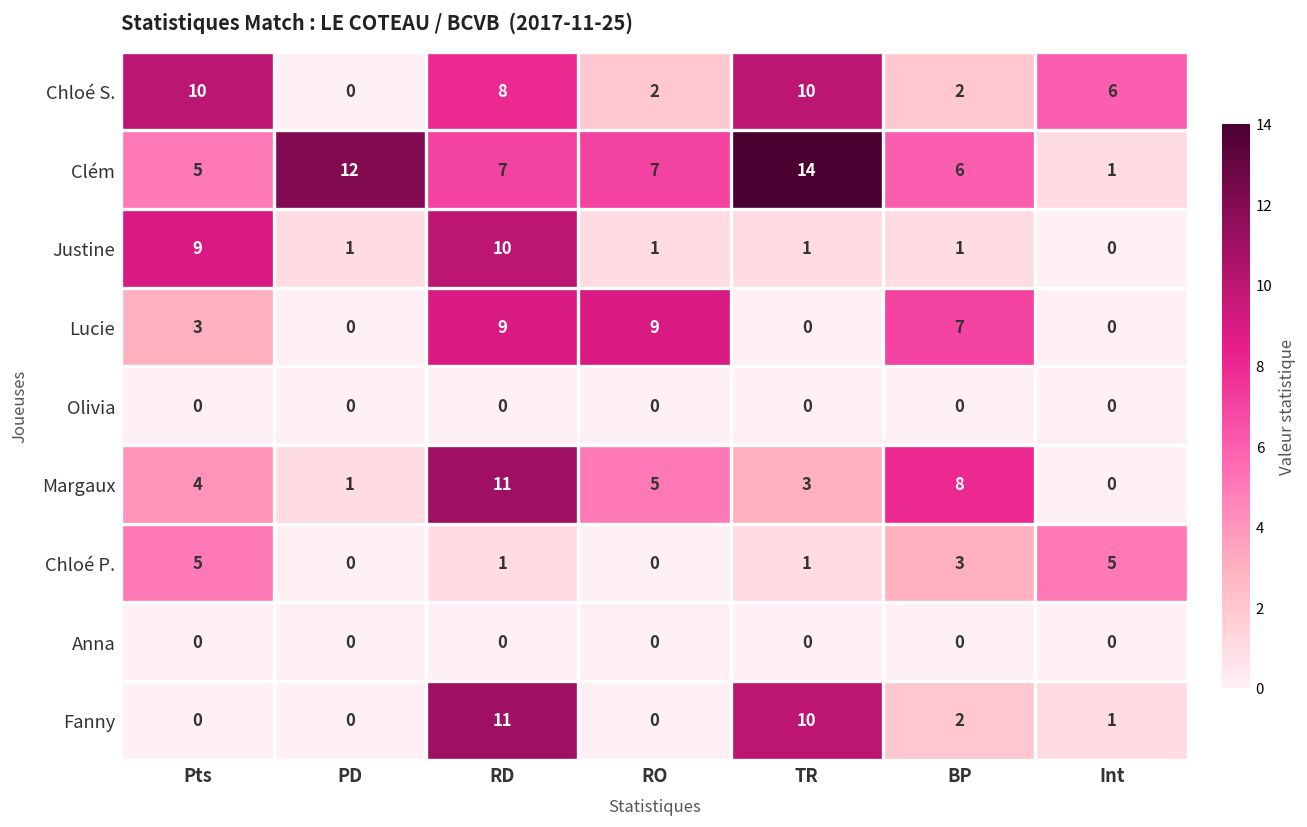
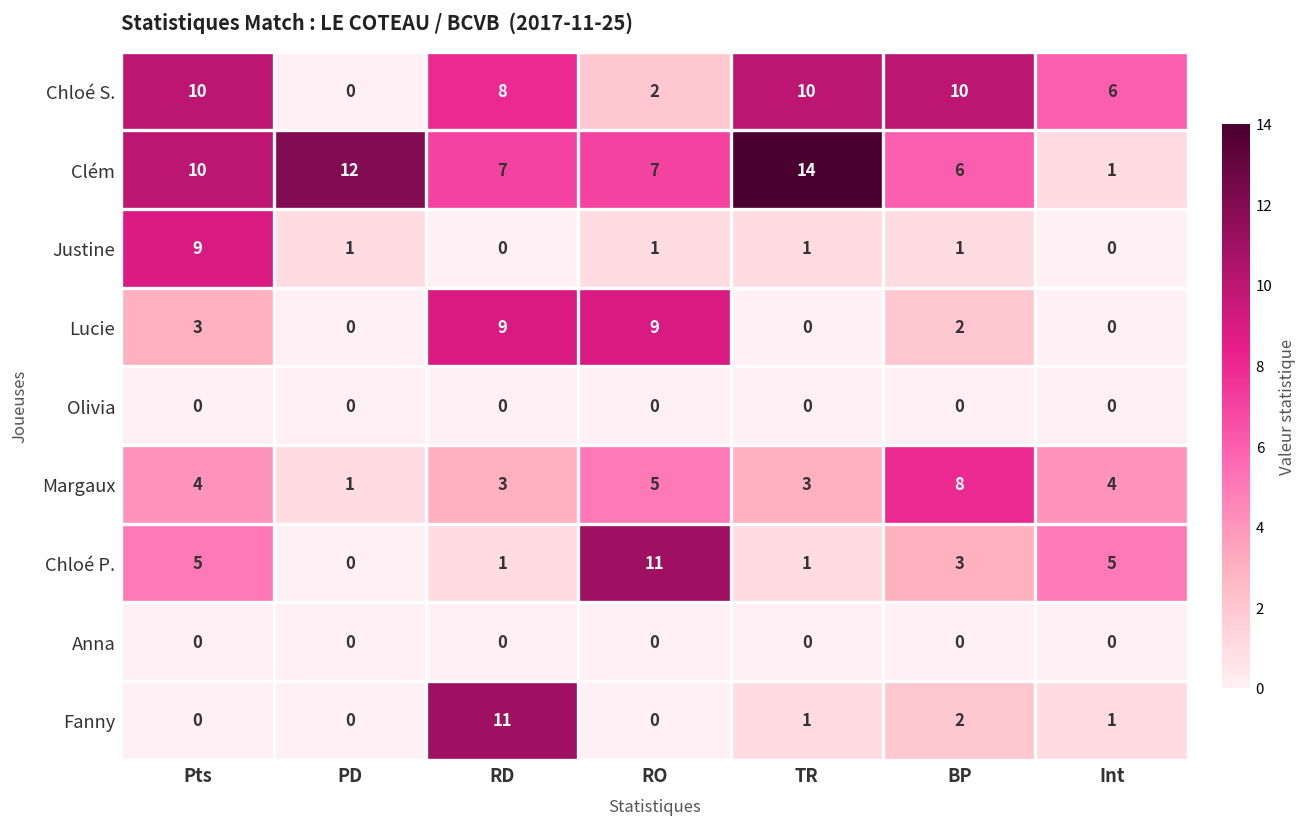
Chloé S., BP: 2 -> 10
Clém, Pts: 5 -> 10
Justine, RD: 10 -> 0
Lucie, BP: 7 -> 2
Margaux, RD: 11 -> 3
Margaux, Int: 0 -> 4
Chloé P., RO: 0 -> 11
Fanny, TR: 10 -> 1
